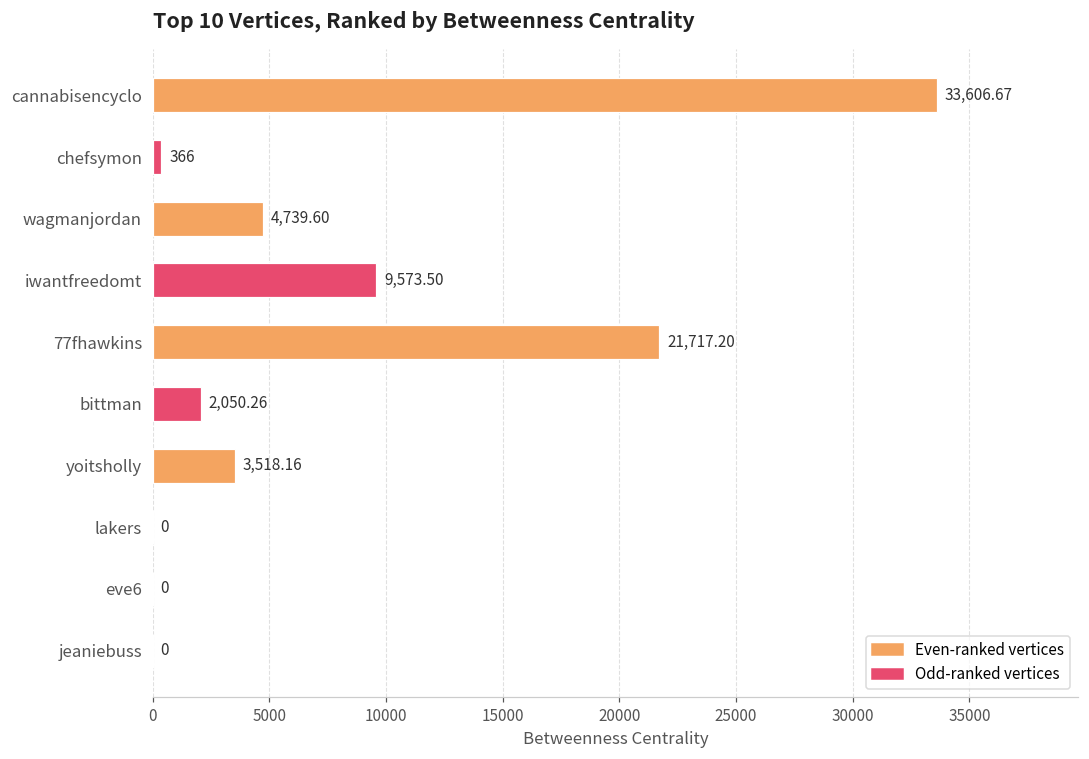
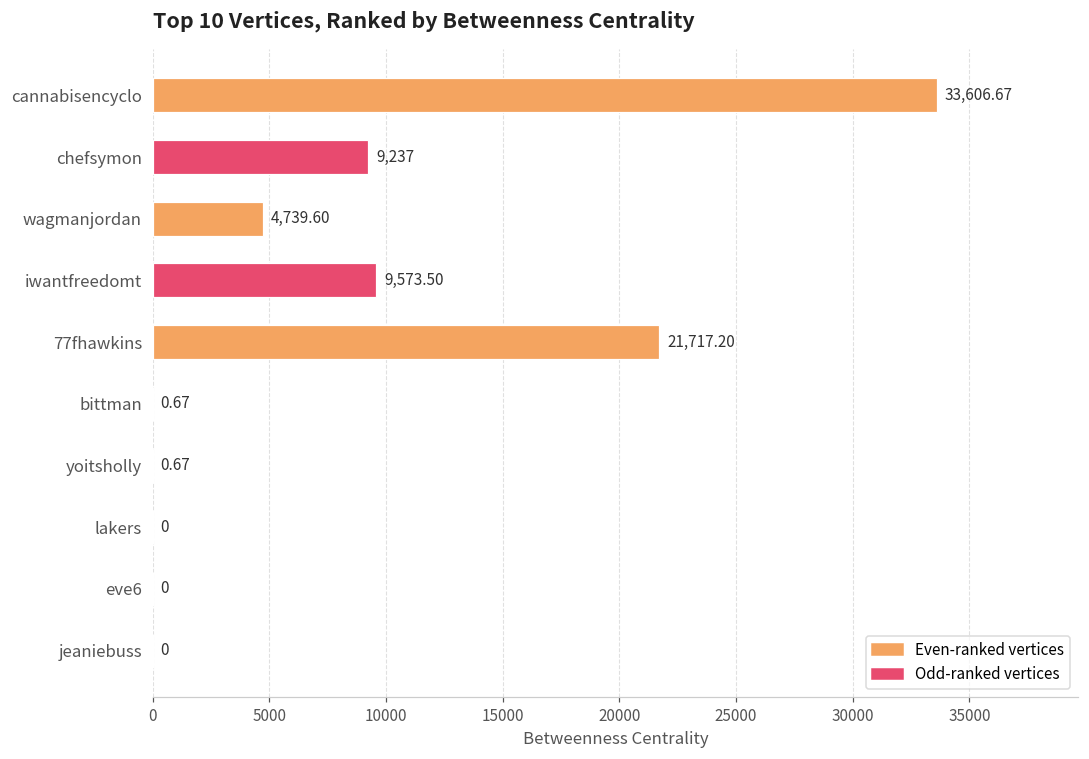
chefsymon: 366 -> 9,237
bittman: 2,050.26 -> 0.67
yoitsholly: 3,518.16 -> 0.67
